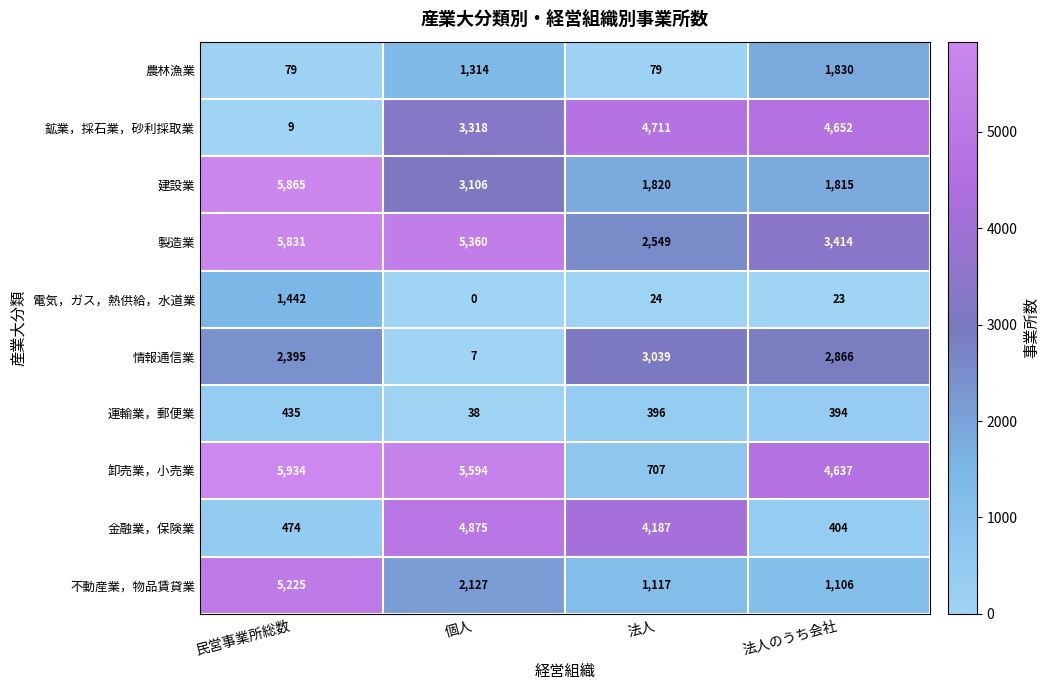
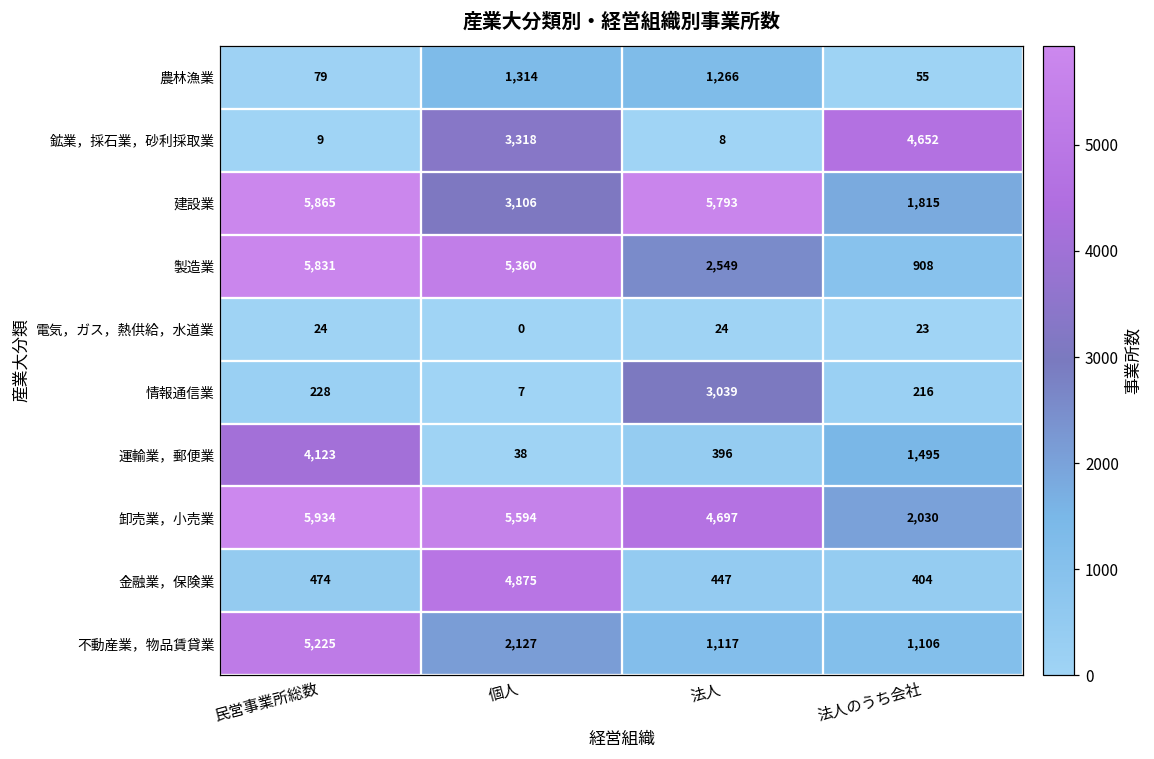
農林漁業, 法人: 79 -> 1,266
農林漁業, 法人のうち会社: 1,830 -> 55
鉱業，採石業，砂利採取業, 法人: 4,711 -> 8
建設業, 法人: 1,820 -> 5,793
製造業, 法人のうち会社: 3,414 -> 908
電気，ガス，熱供給，水道業, 民営事業所総数: 1,442 -> 24
情報通信業, 民営事業所総数: 2,395 -> 228
情報通信業, 法人のうち会社: 2,866 -> 216
運輸業，郵便業, 民営事業所総数: 435 -> 4,123
運輸業，郵便業, 法人のうち会社: 394 -> 1,495
卸売業，小売業, 法人: 707 -> 4,697
卸売業，小売業, 法人のうち会社: 4,637 -> 2,030
金融業，保険業, 法人: 4,187 -> 447
